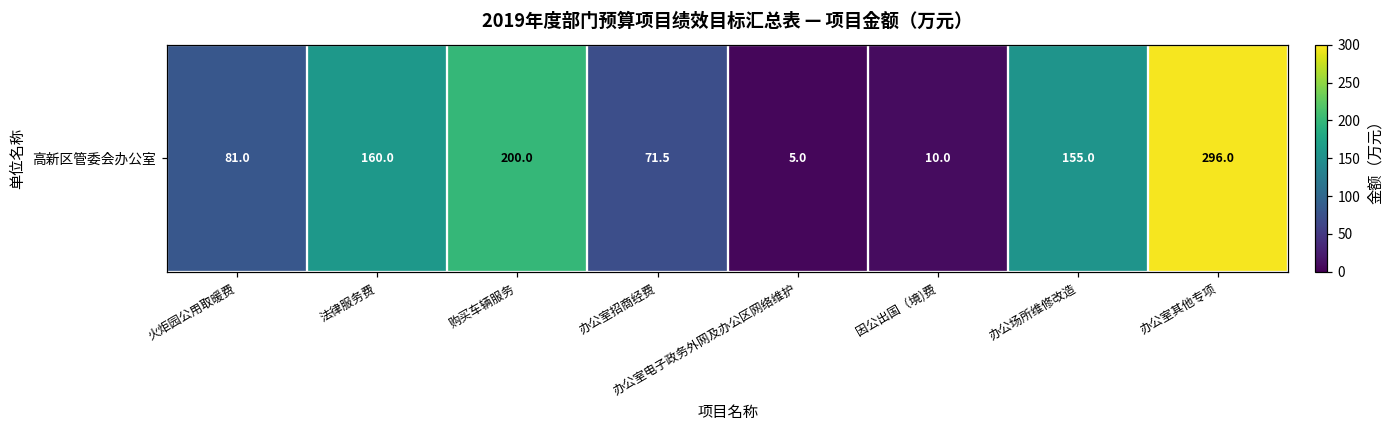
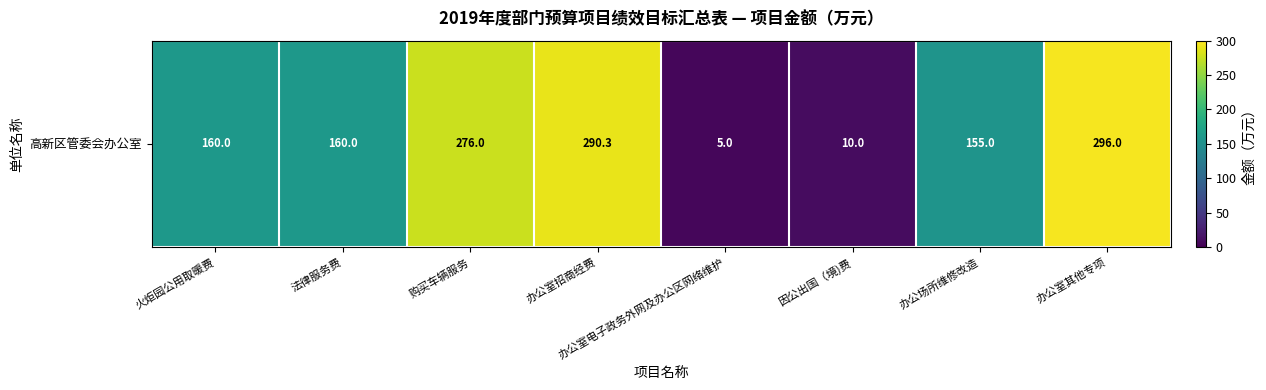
高新区管委会办公室, 火炬园公用取暖费: 81.0 -> 160.0
高新区管委会办公室, 购买车辆服务: 200.0 -> 276.0
高新区管委会办公室, 办公室招商经费: 71.5 -> 290.3
